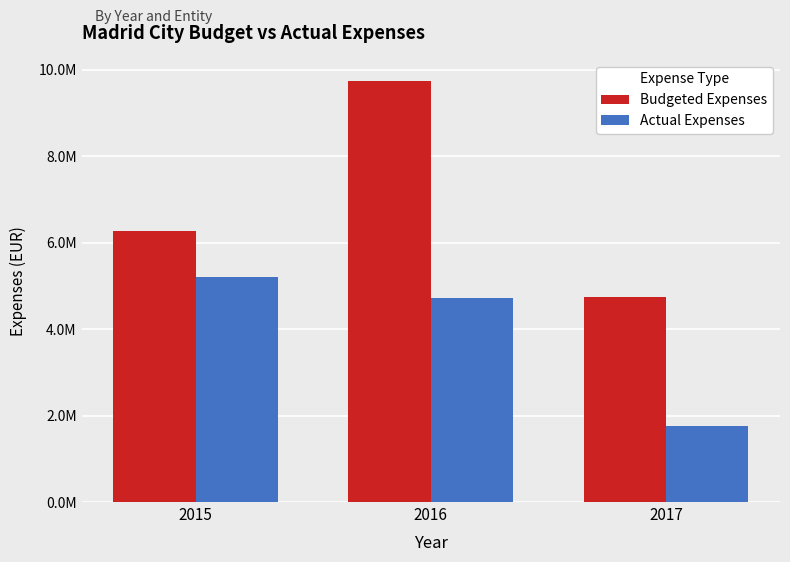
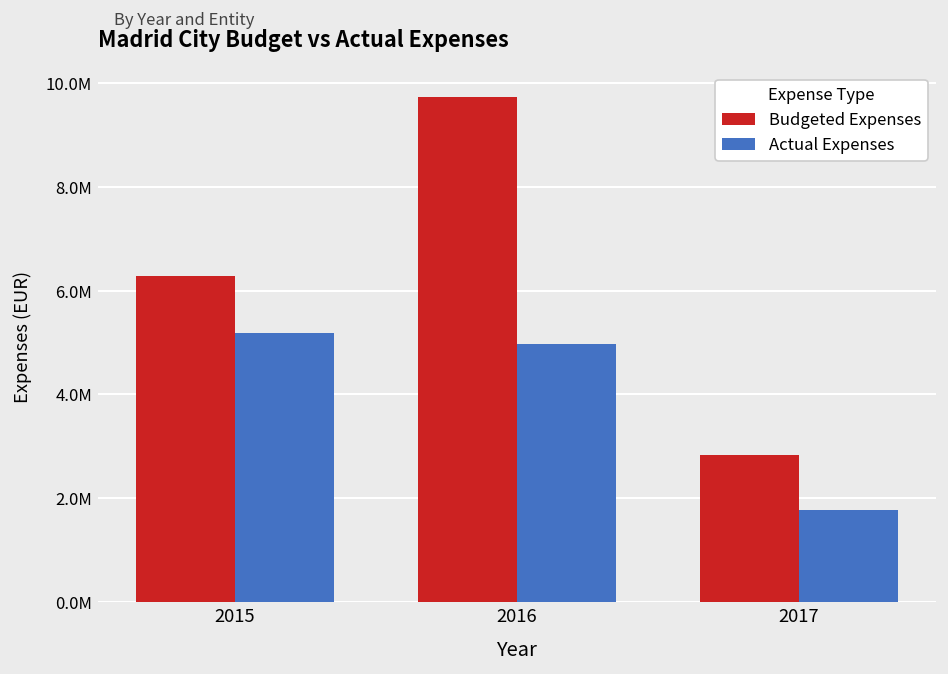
Actual Expenses, 2016: 4700000 -> 5000000
Budgeted Expenses, 2017: 4700000 -> 2800000
